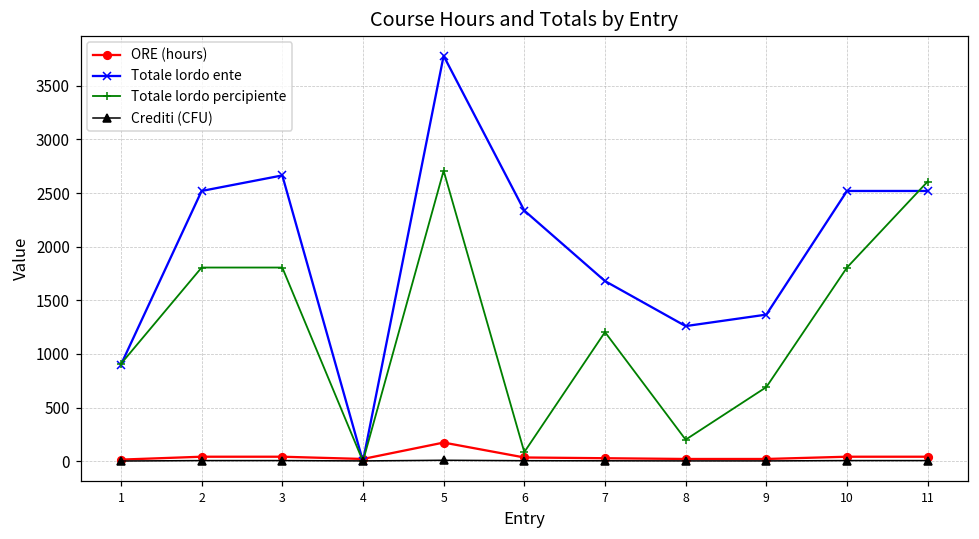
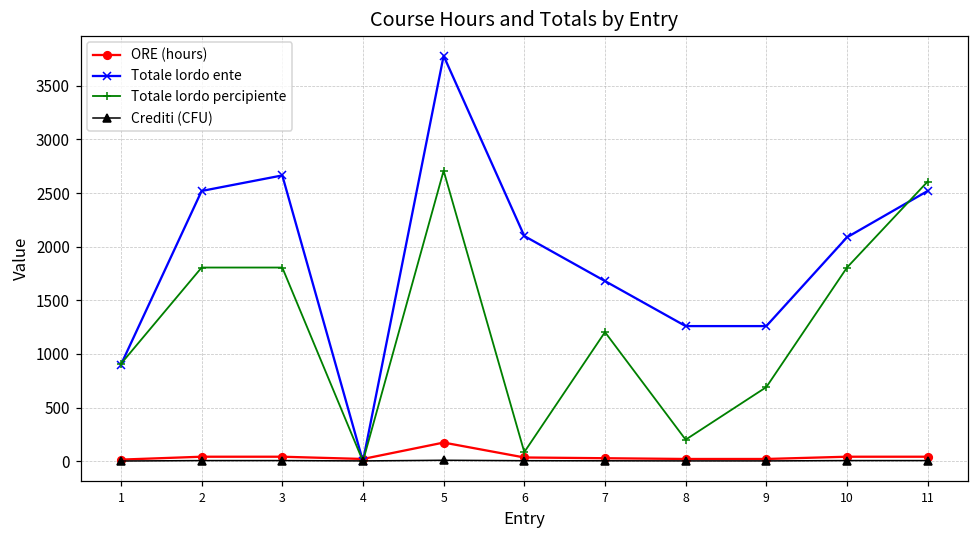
Totale lordo ente, 6: 2300 -> 2100
Totale lordo ente, 9: 1400 -> 1300
Totale lordo ente, 10: 2500 -> 2100
